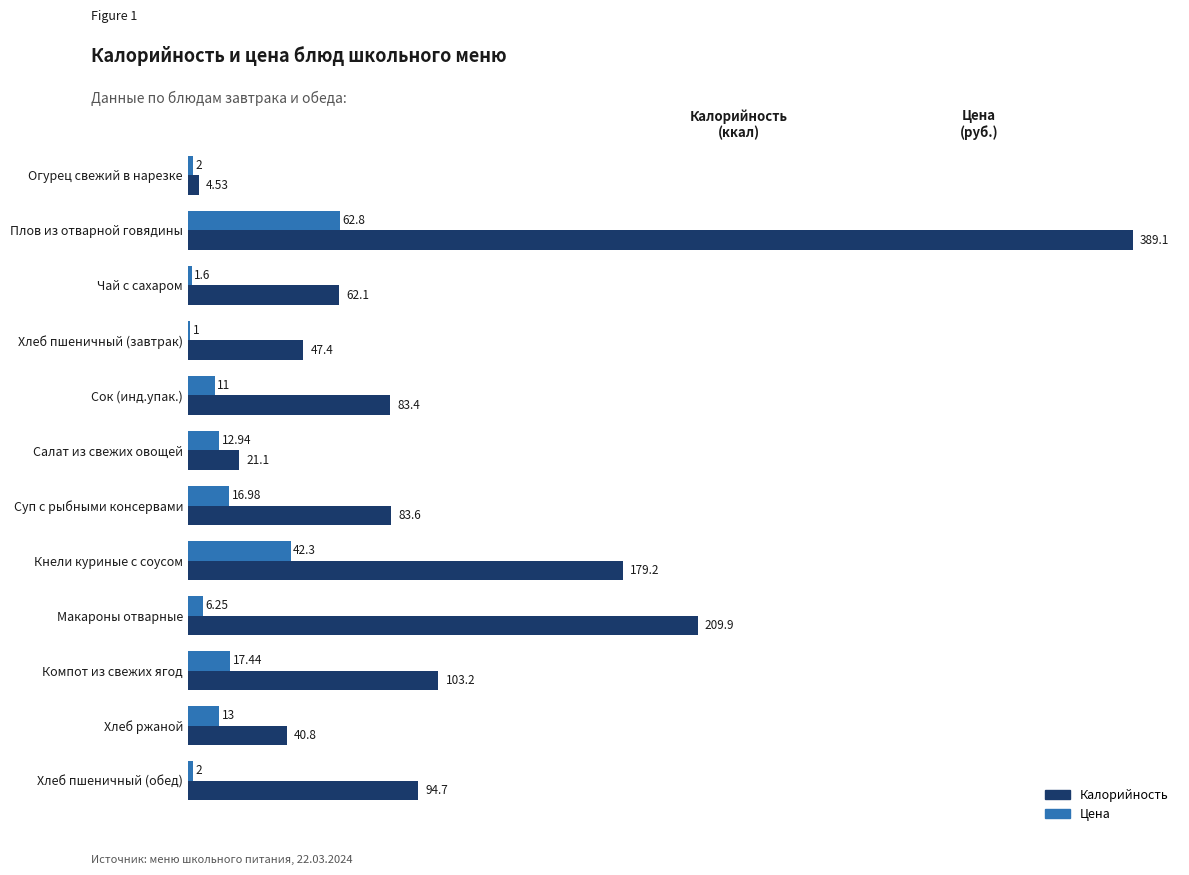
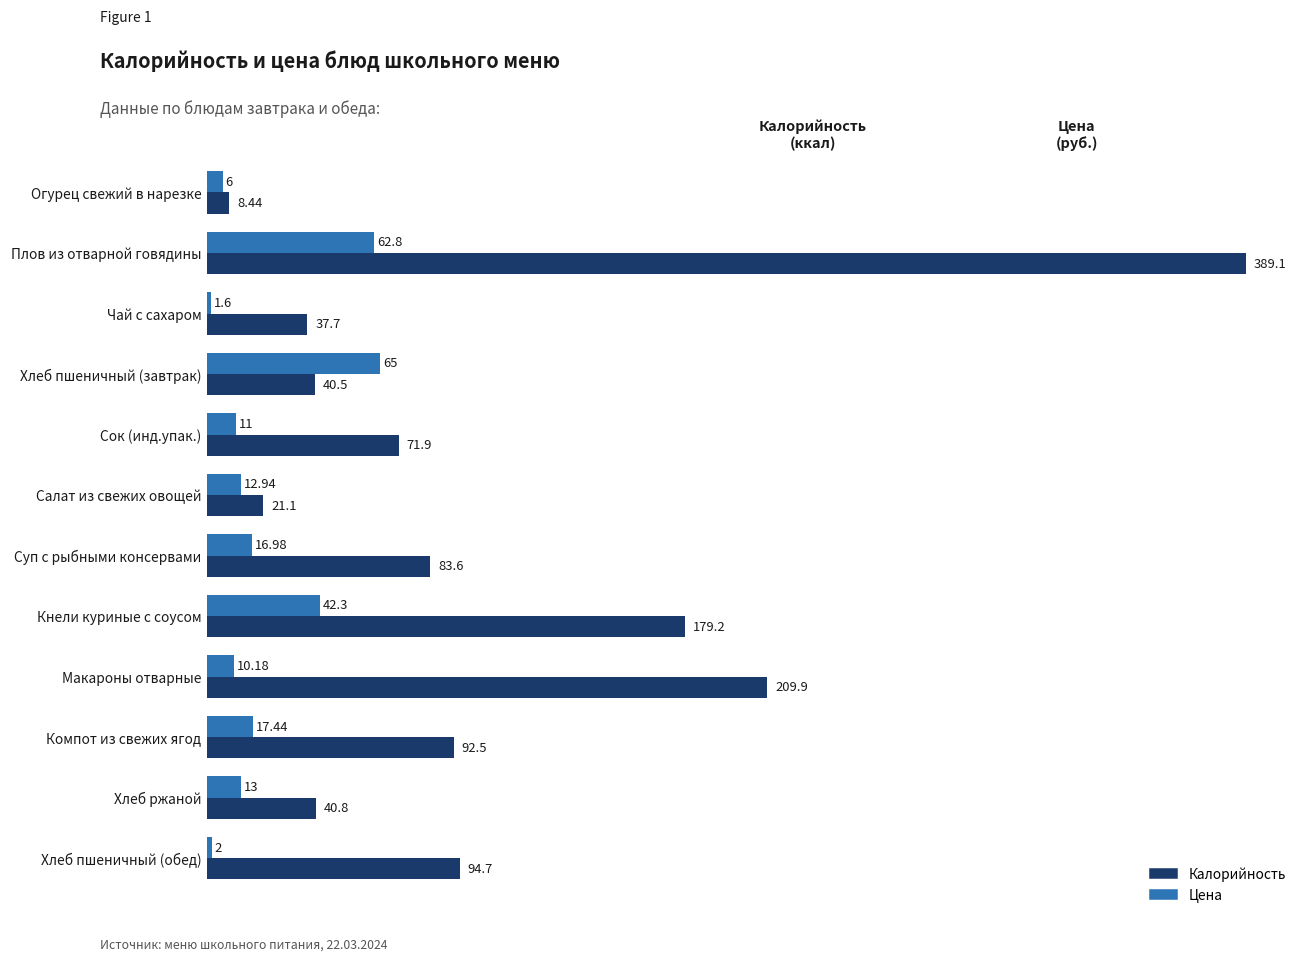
Цена, Огурец свежий в нарезке: 2 -> 6
Калорийность, Огурец свежий в нарезке: 4.53 -> 8.44
Калорийность, Чай с сахаром: 62.1 -> 37.7
Цена, Хлеб пшеничный (завтрак): 1 -> 65
Калорийность, Хлеб пшеничный (завтрак): 47.4 -> 40.5
Калорийность, Сок (инд.упак.): 83.4 -> 71.9
Цена, Макароны отварные: 6.25 -> 10.18
Калорийность, Компот из свежих ягод: 103.2 -> 92.5
